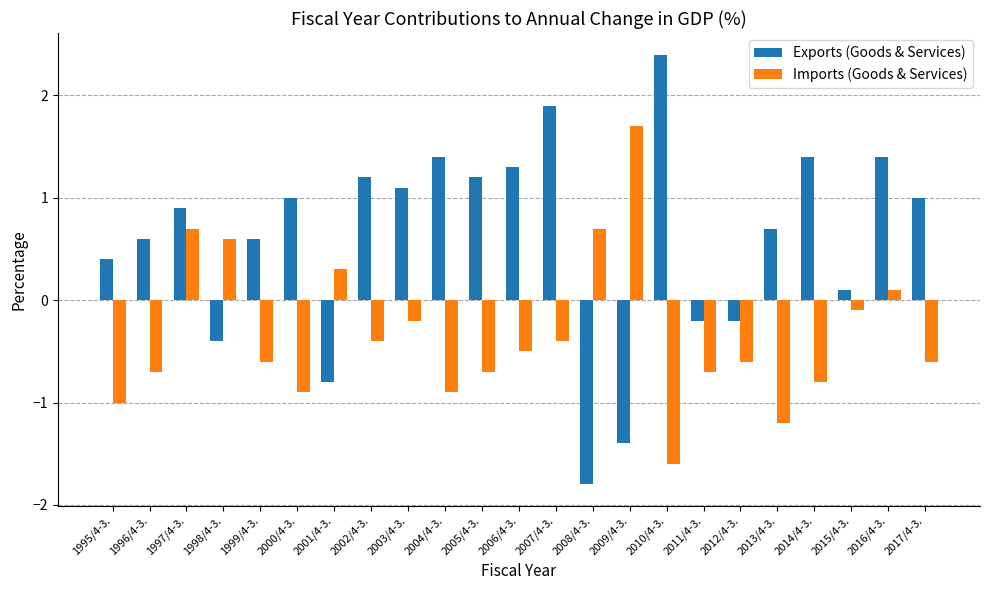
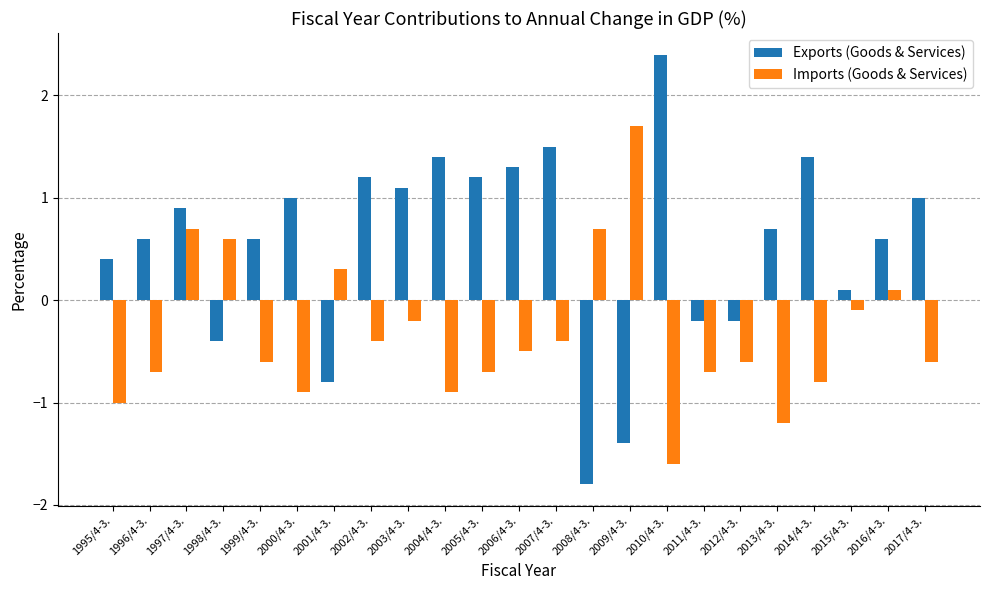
Exports (Goods & Services), 2007/4-3.: 1.9 -> 1.5
Exports (Goods & Services), 2016/4-3.: 1.4 -> 0.6
